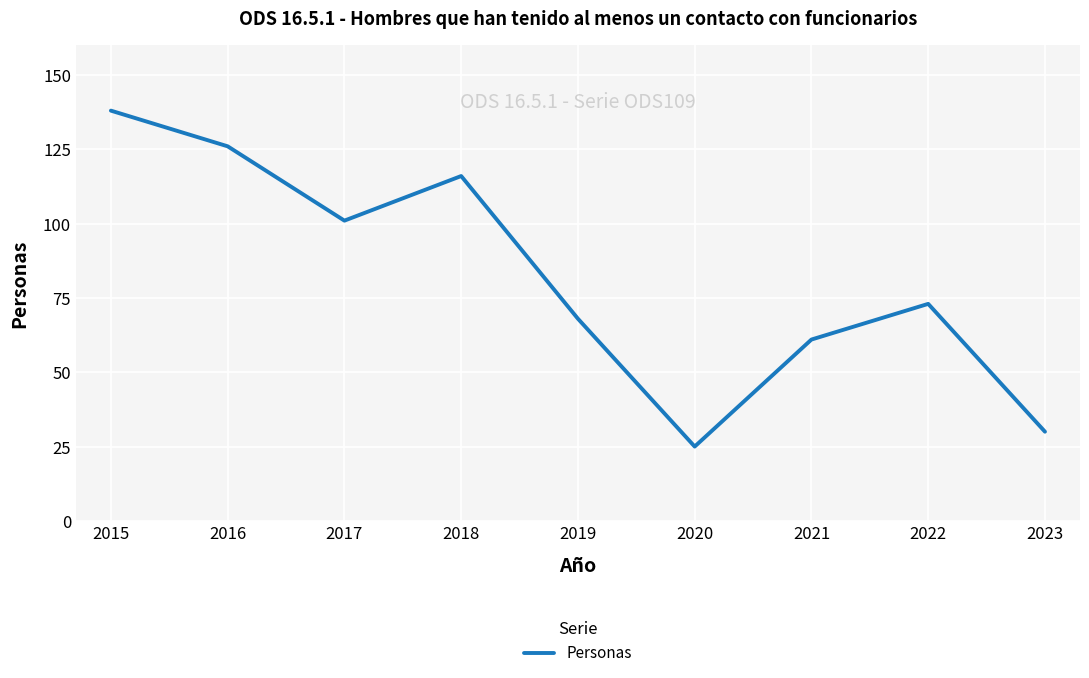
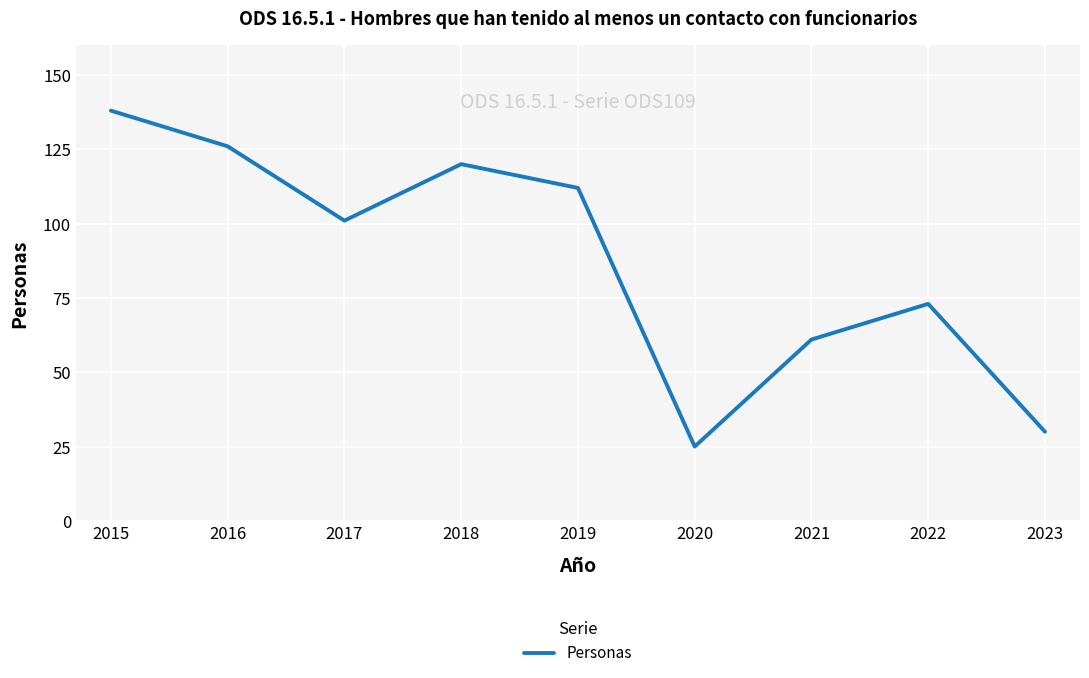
2018: 116 -> 120
2019: 68 -> 112
